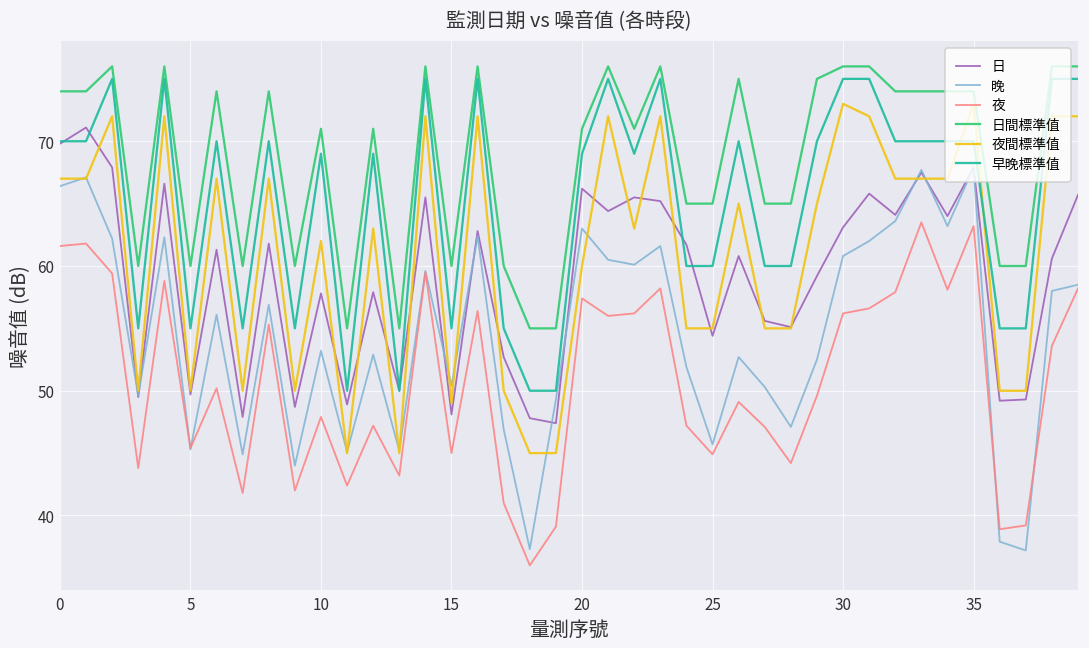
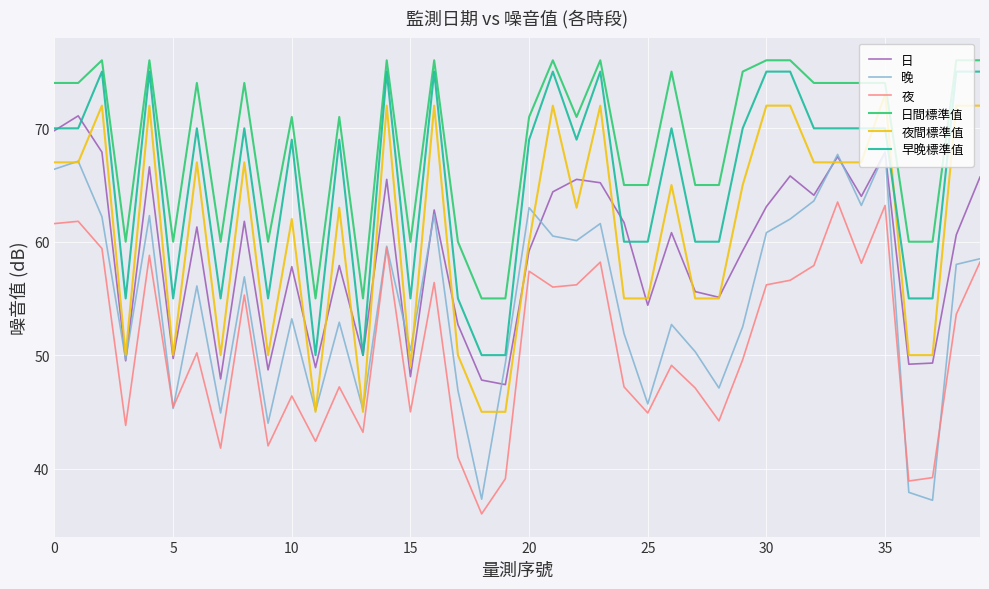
夜, 10: 47.9 -> 46.4
日, 20: 66.2 -> 59.2
夜間標準值, 30: 73 -> 72
